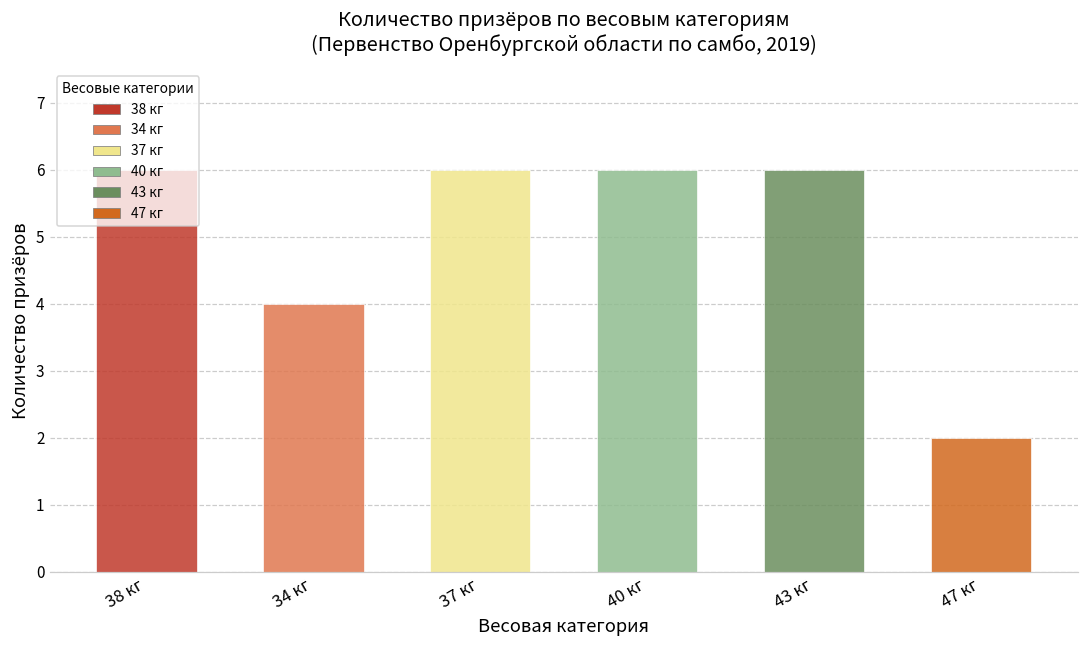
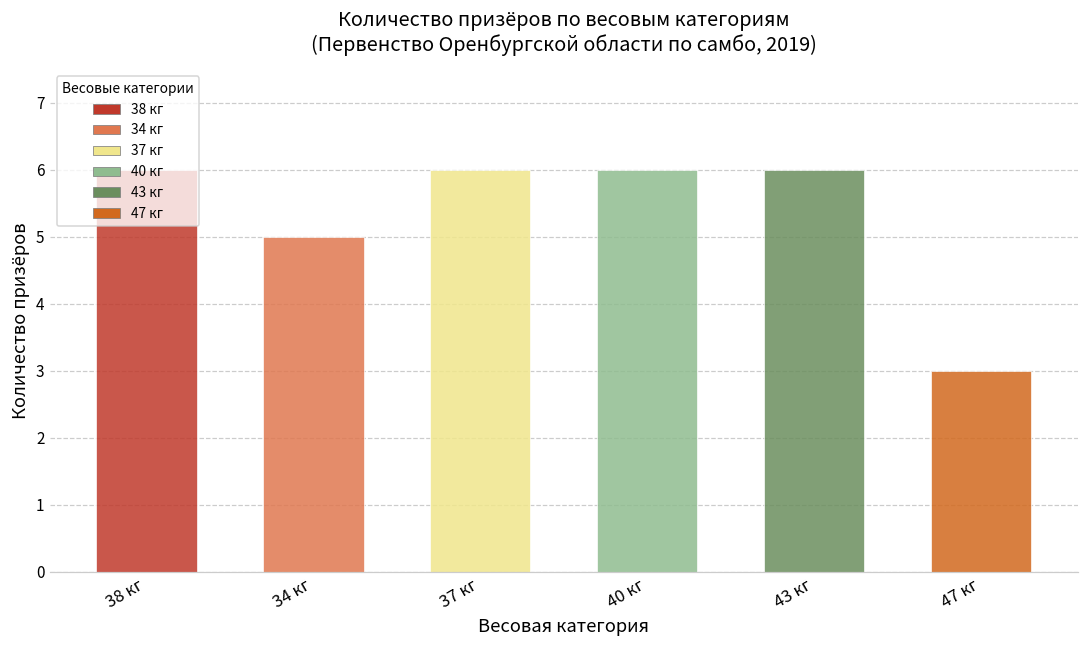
34 кг: 4 -> 5
47 кг: 2 -> 3
